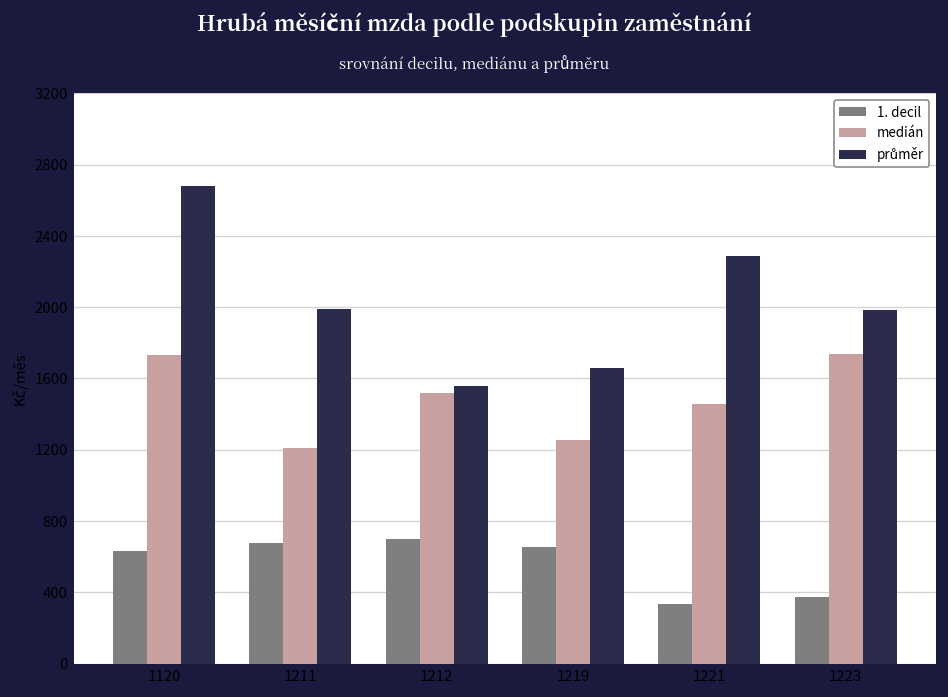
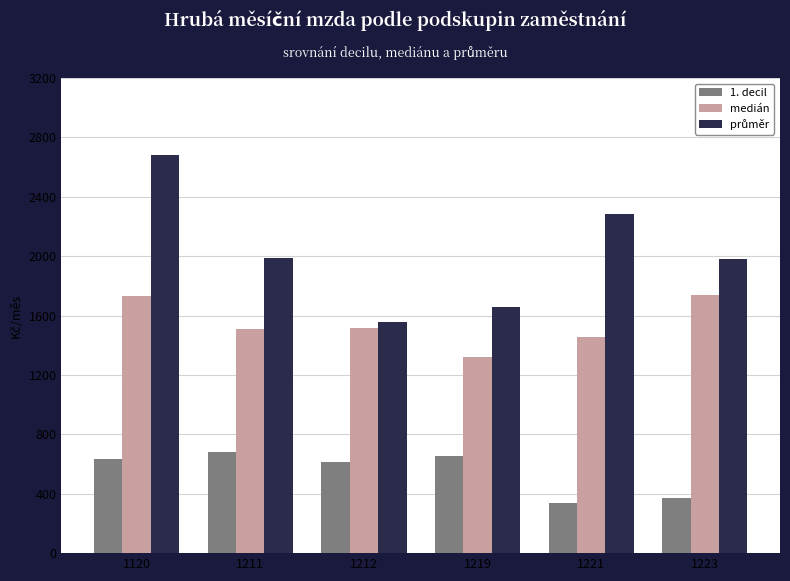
medián, 1211: 1210 -> 1510
1. decil, 1212: 700 -> 620
medián, 1219: 1250 -> 1320
